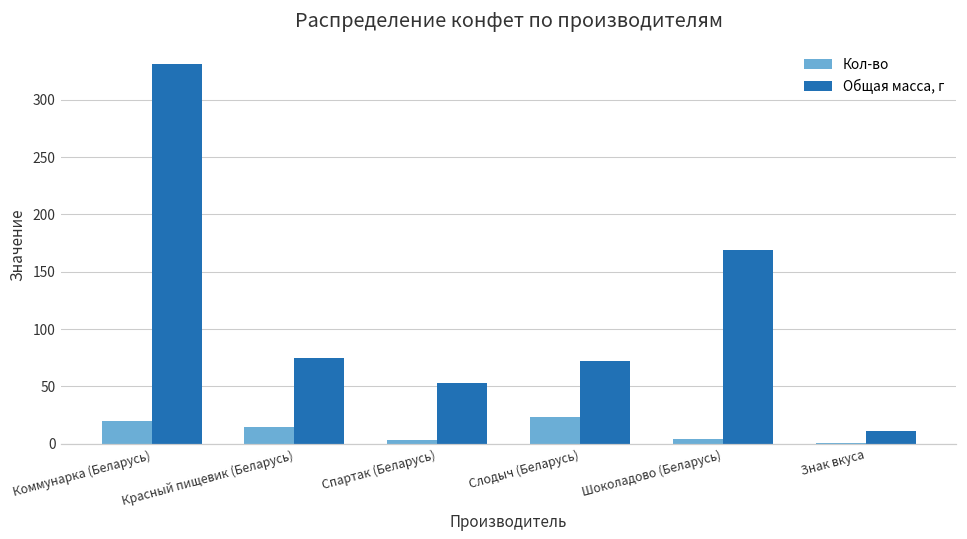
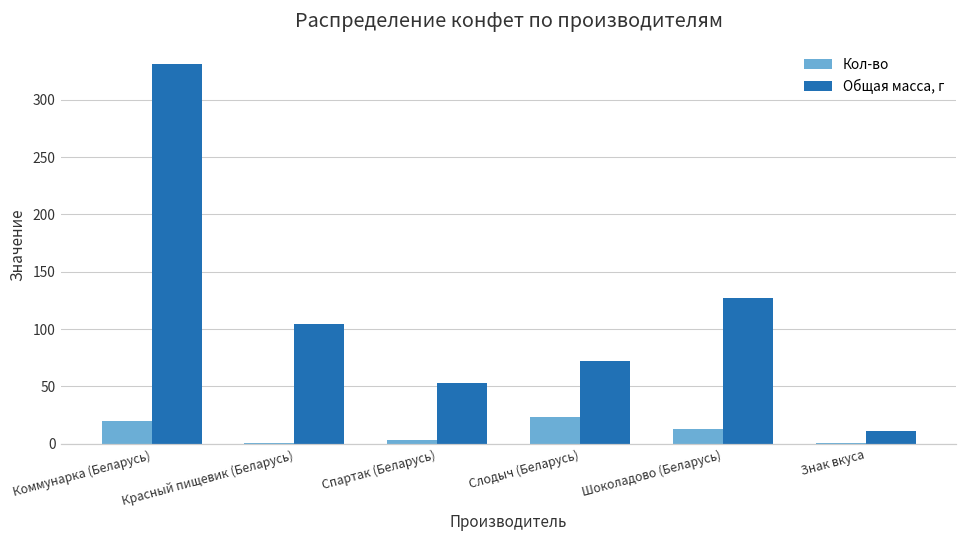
Кол-во, Красный пищевик (Беларусь): 15 -> 1
Общая масса, г, Красный пищевик (Беларусь): 75 -> 104
Кол-во, Шоколадово (Беларусь): 4 -> 13
Общая масса, г, Шоколадово (Беларусь): 169 -> 127
